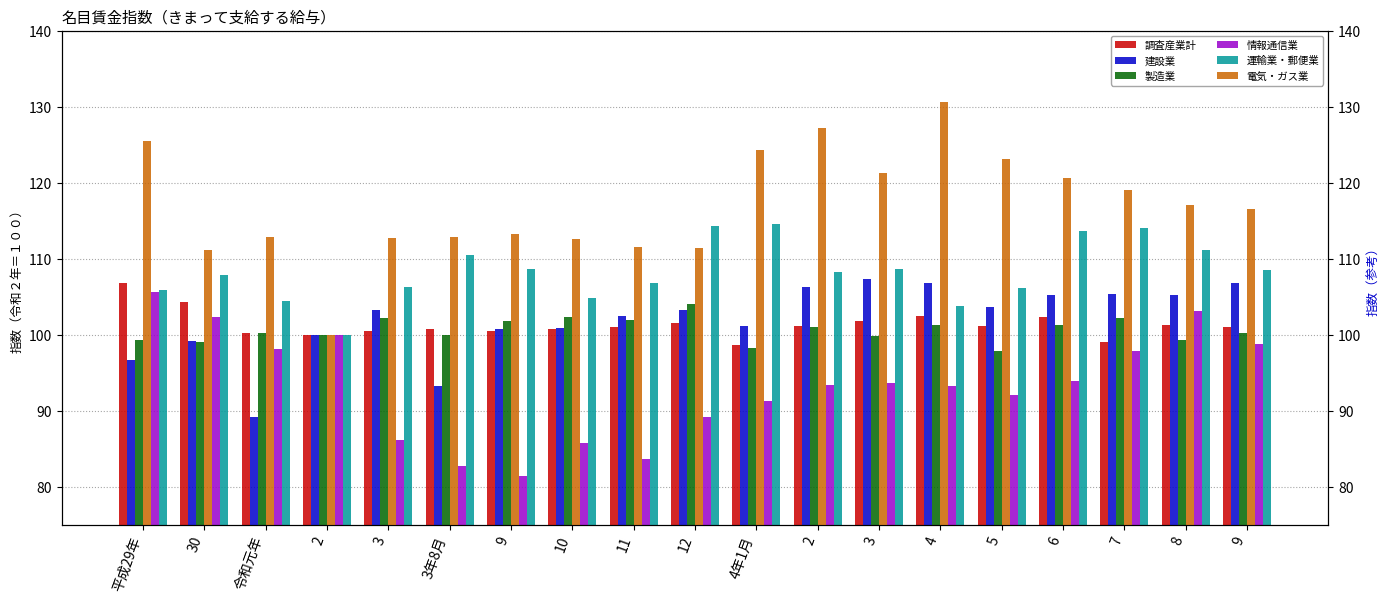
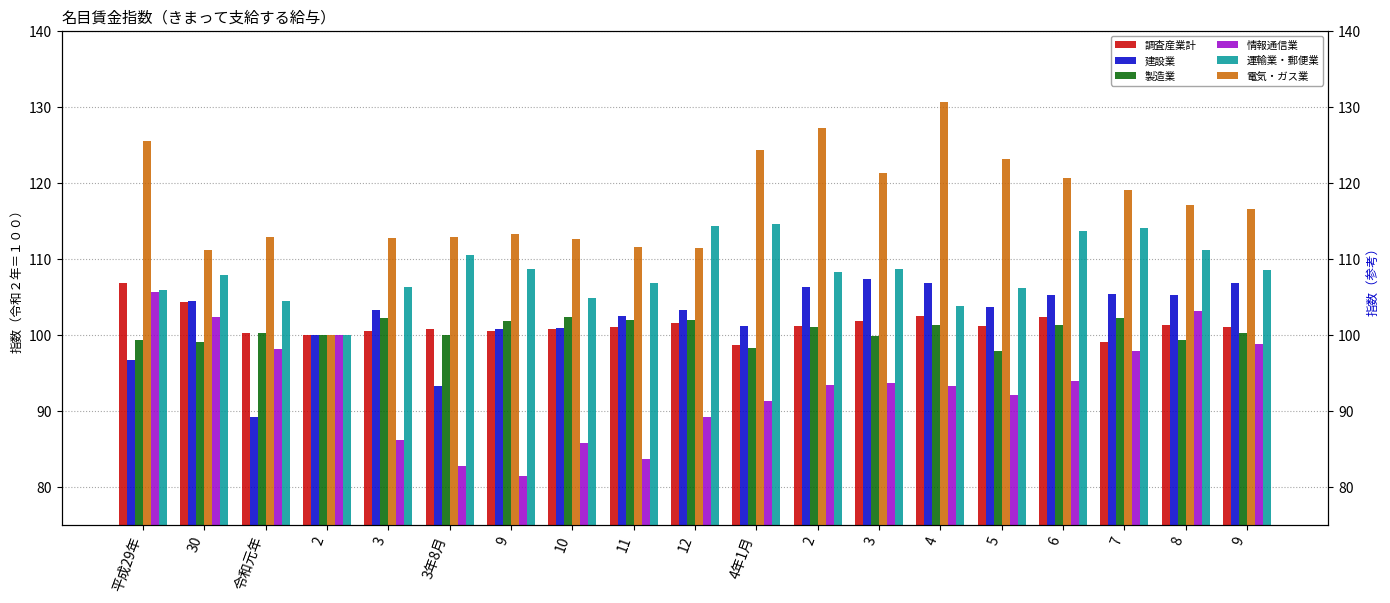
建設業, 30: 99 -> 105
製造業, 12: 104 -> 102
